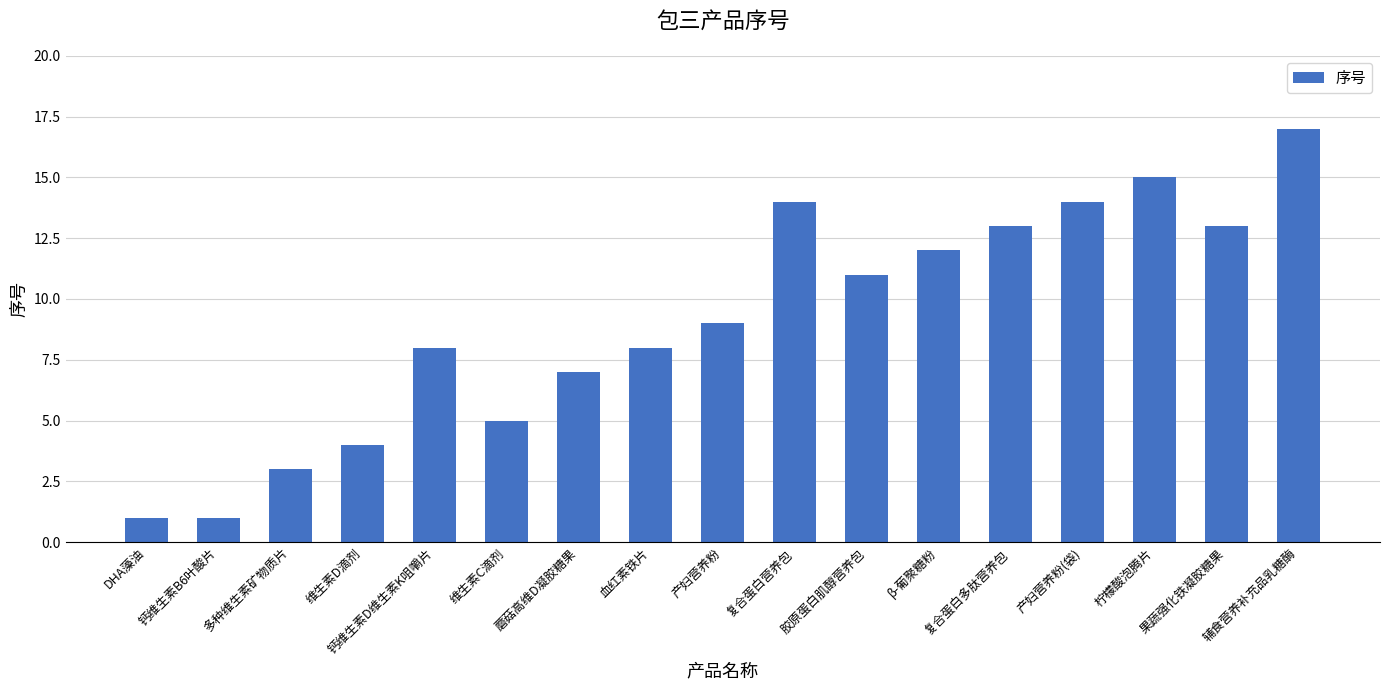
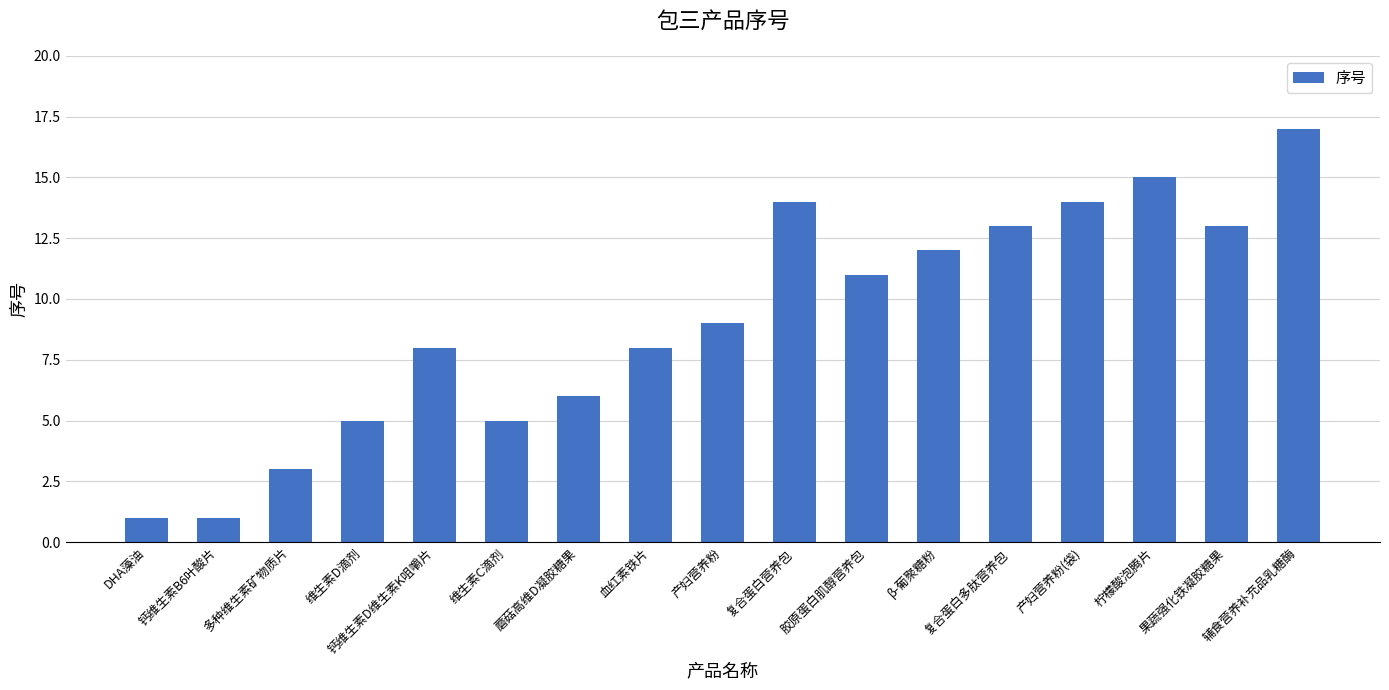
维生素D滴剂: 4 -> 5
蘑菇高维D凝胶糖果: 7 -> 6
